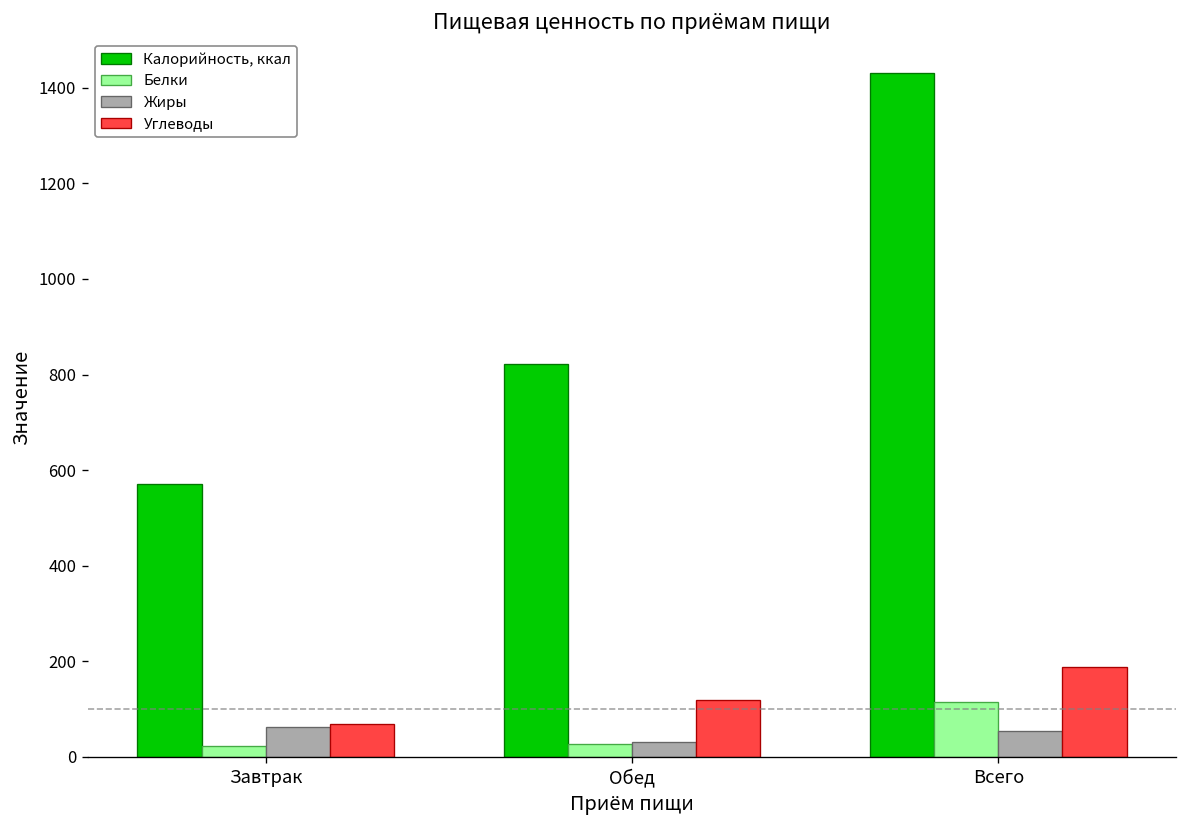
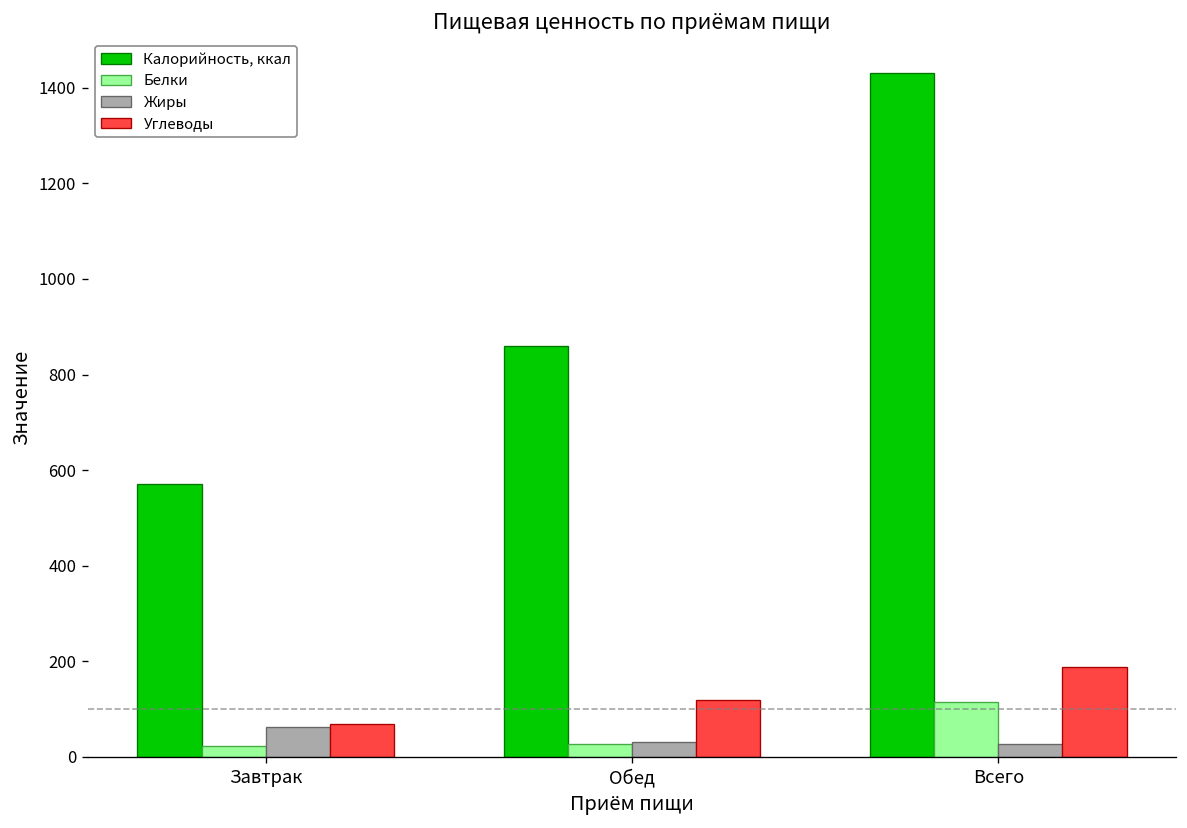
Калорийность, ккал, Обед: 820 -> 860
Жиры, Всего: 50 -> 30
